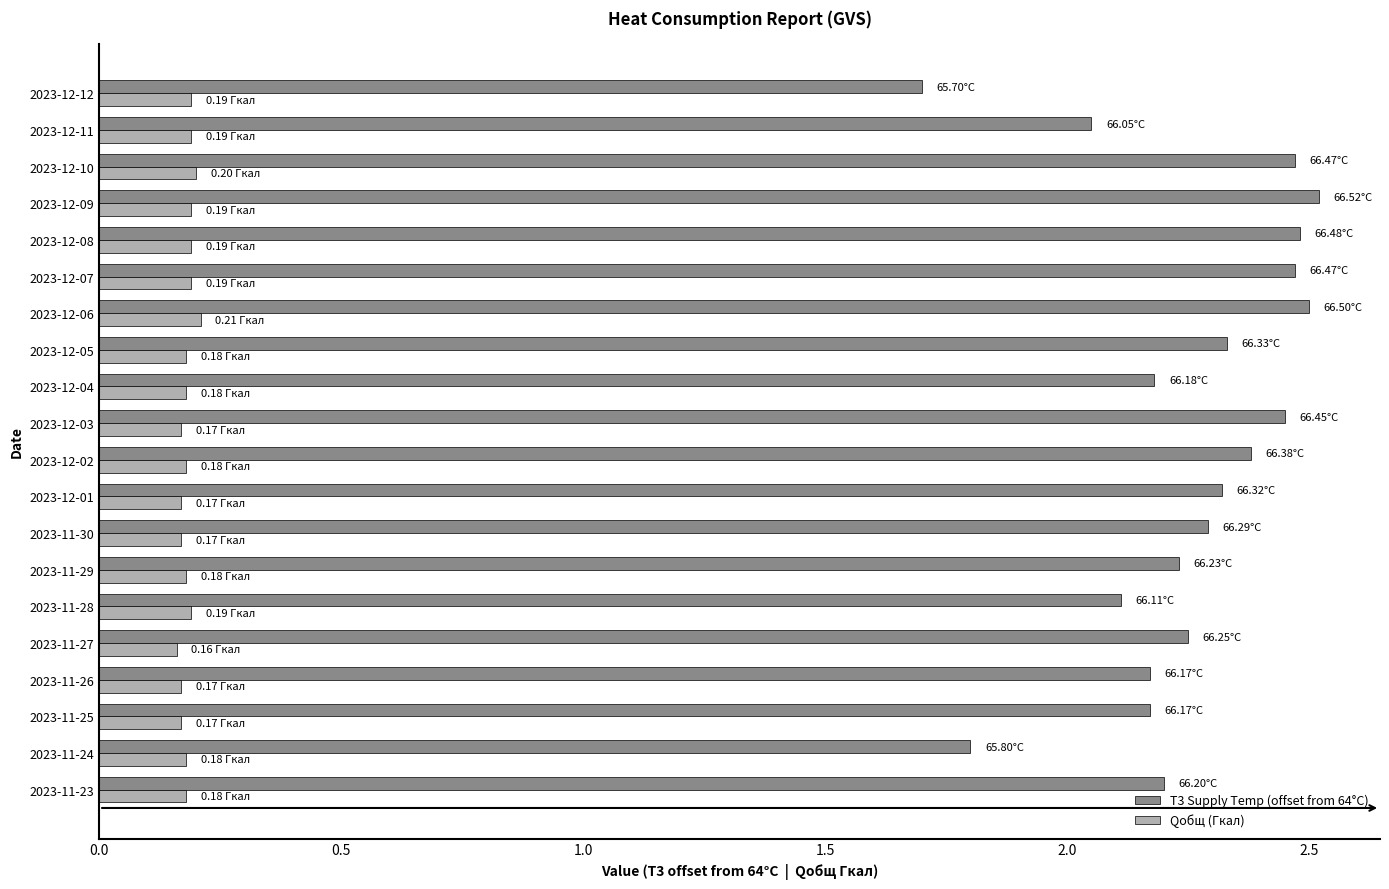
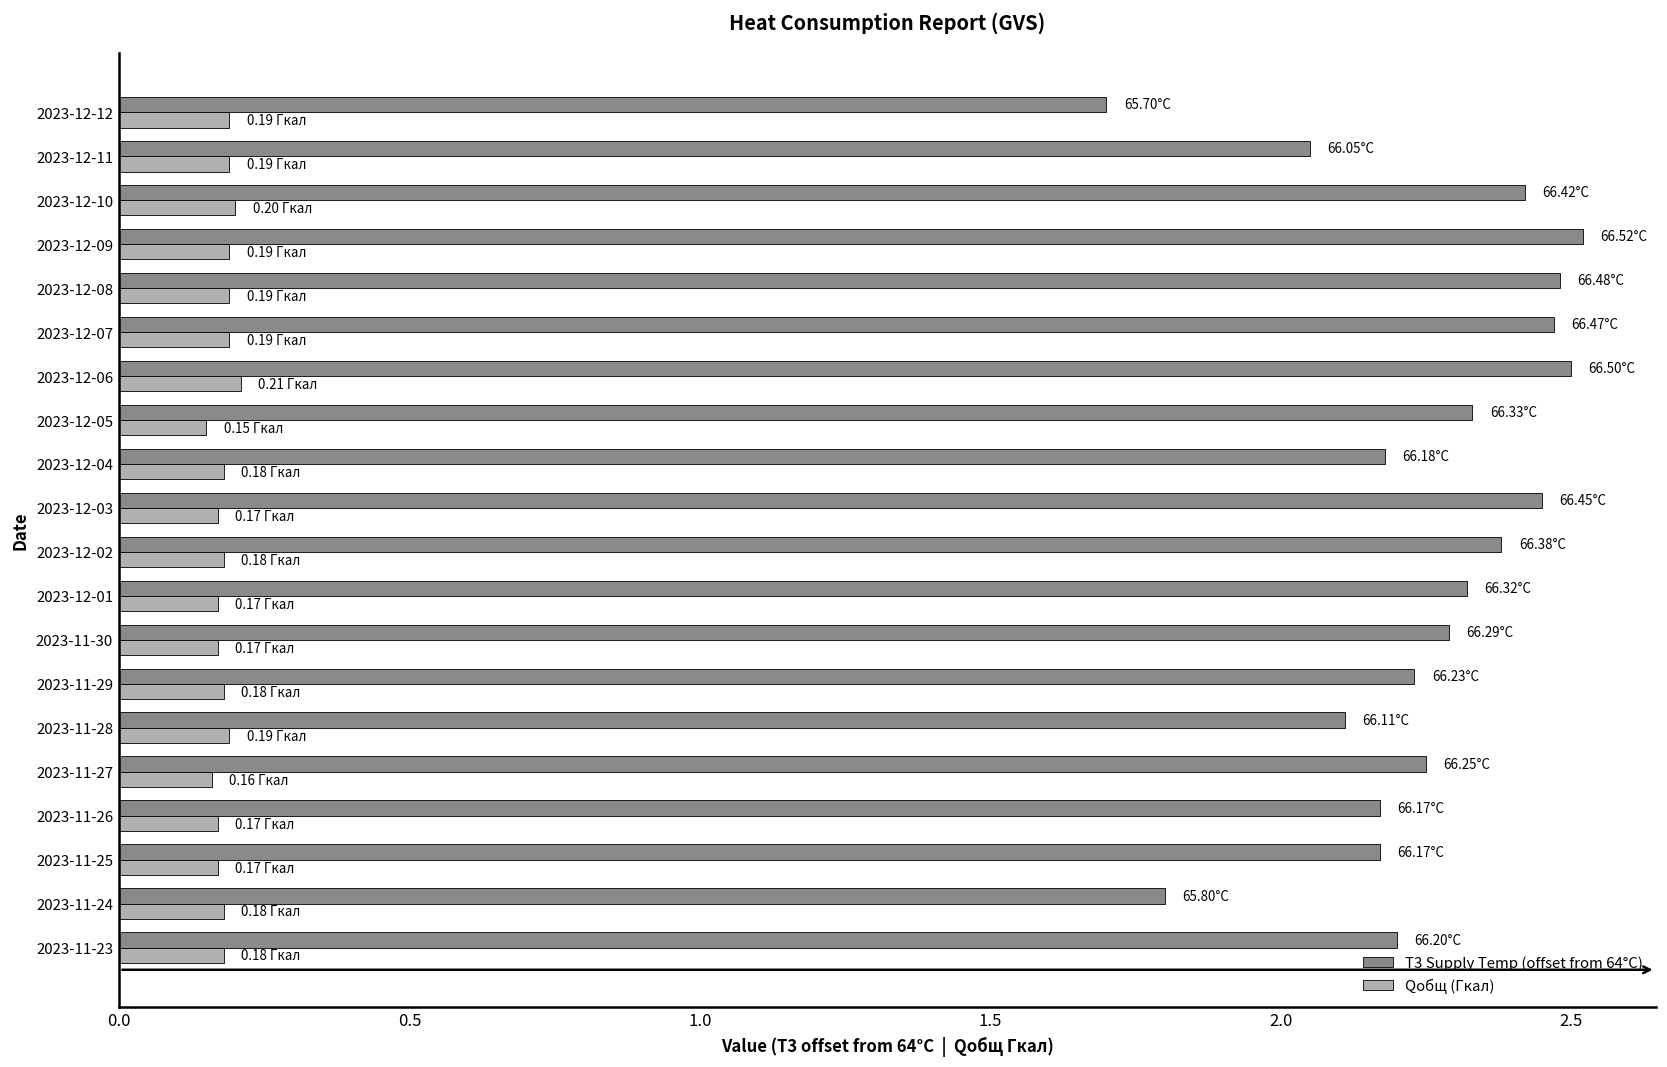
T3 Supply Temp (offset from 64°C), 2023-12-10: 66.47°C -> 66.42°C
Qобщ (Гкал), 2023-12-05: 0.18 -> 0.15
